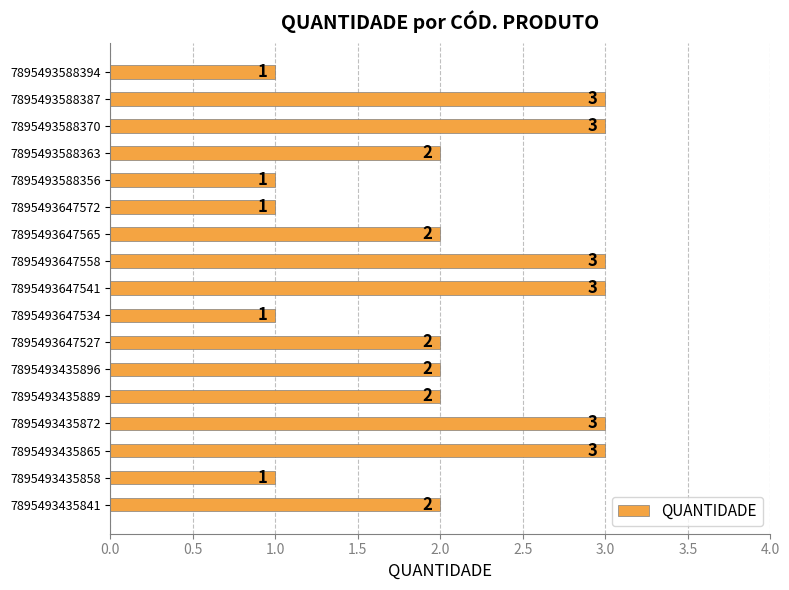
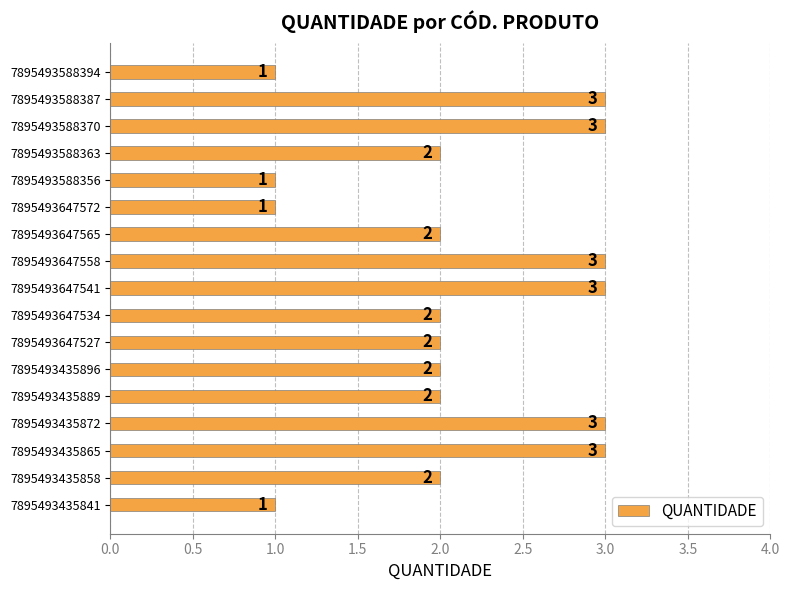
7895493647534: 1 -> 2
7895493435858: 1 -> 2
7895493435841: 2 -> 1
